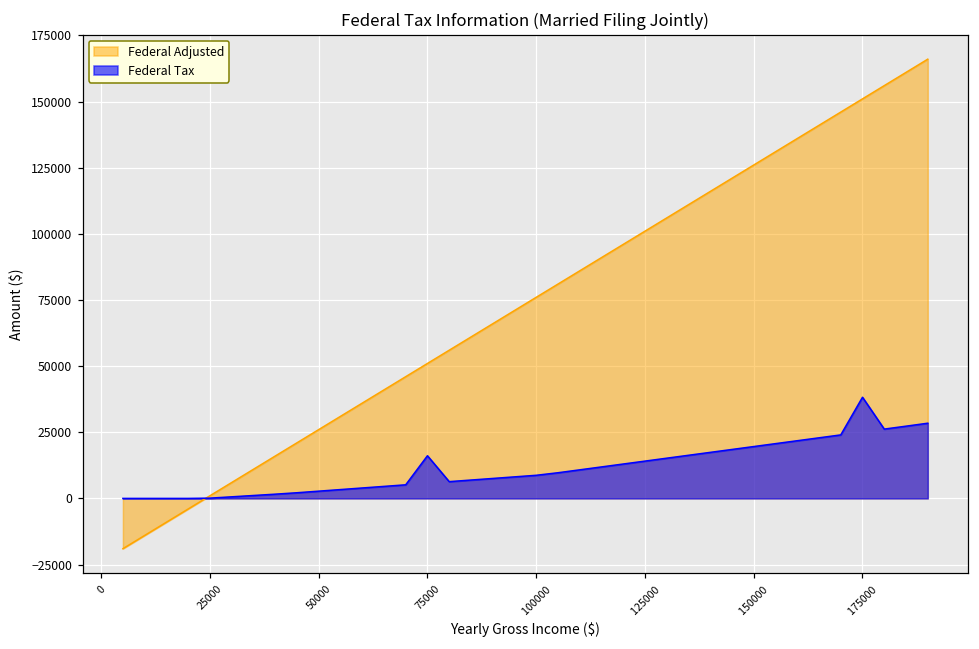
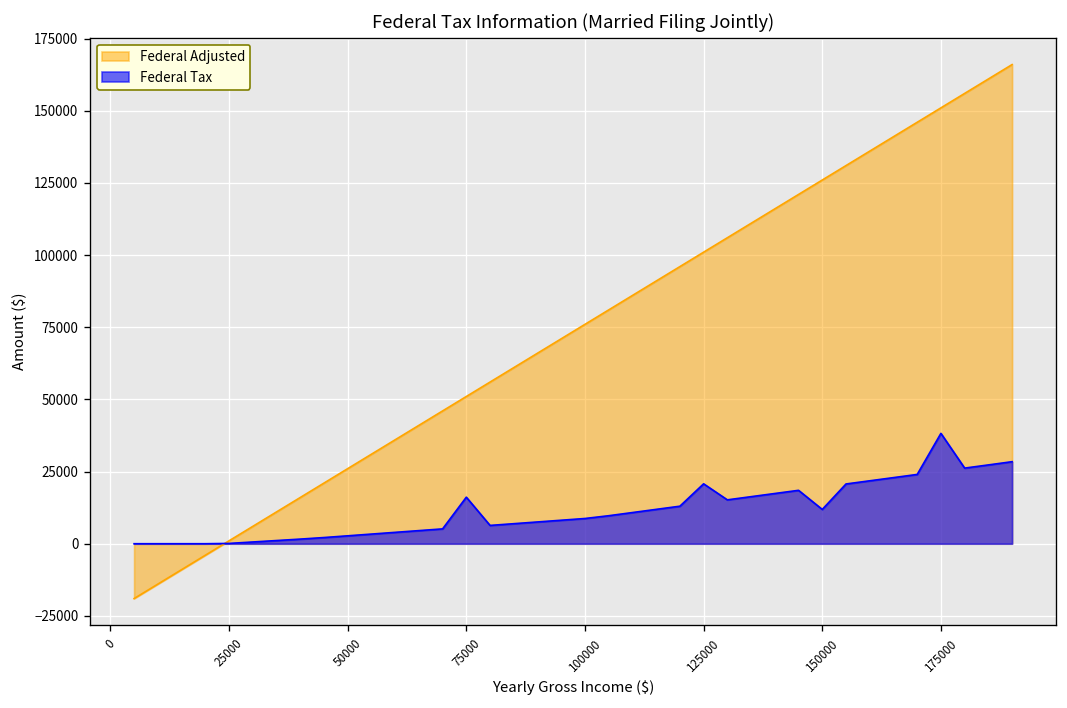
Federal Tax, 125000: 14000 -> 21000
Federal Tax, 150000: 20000 -> 12000
